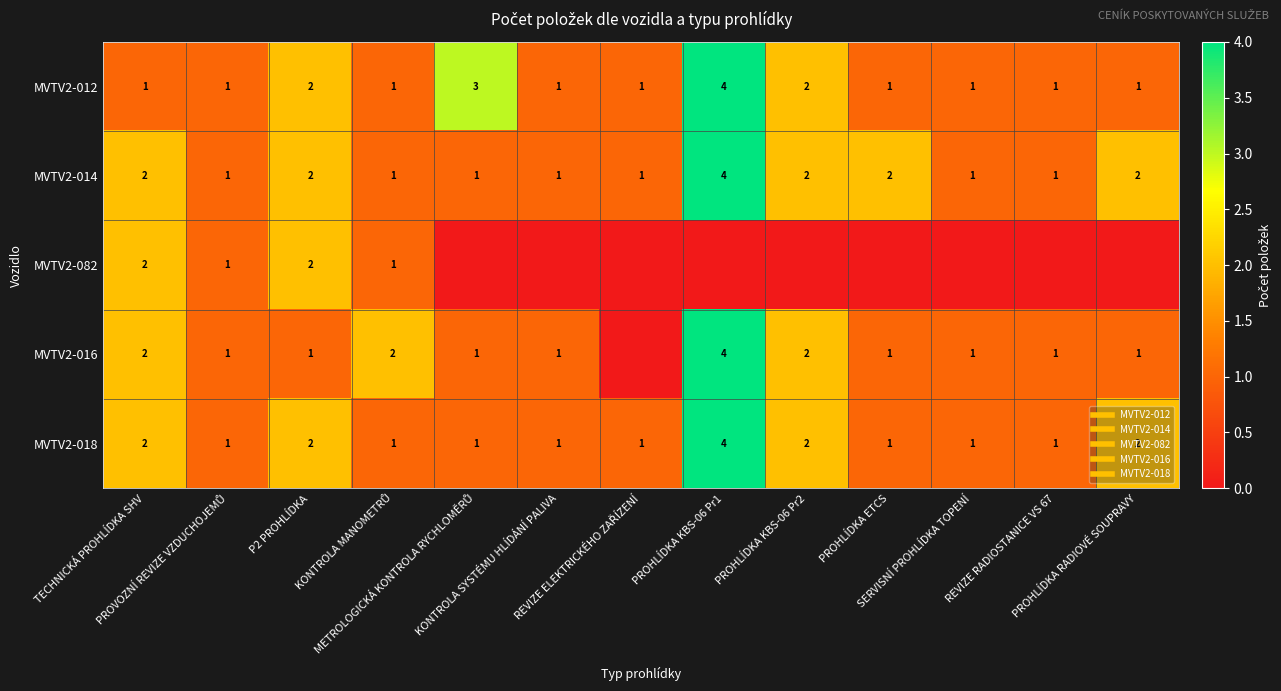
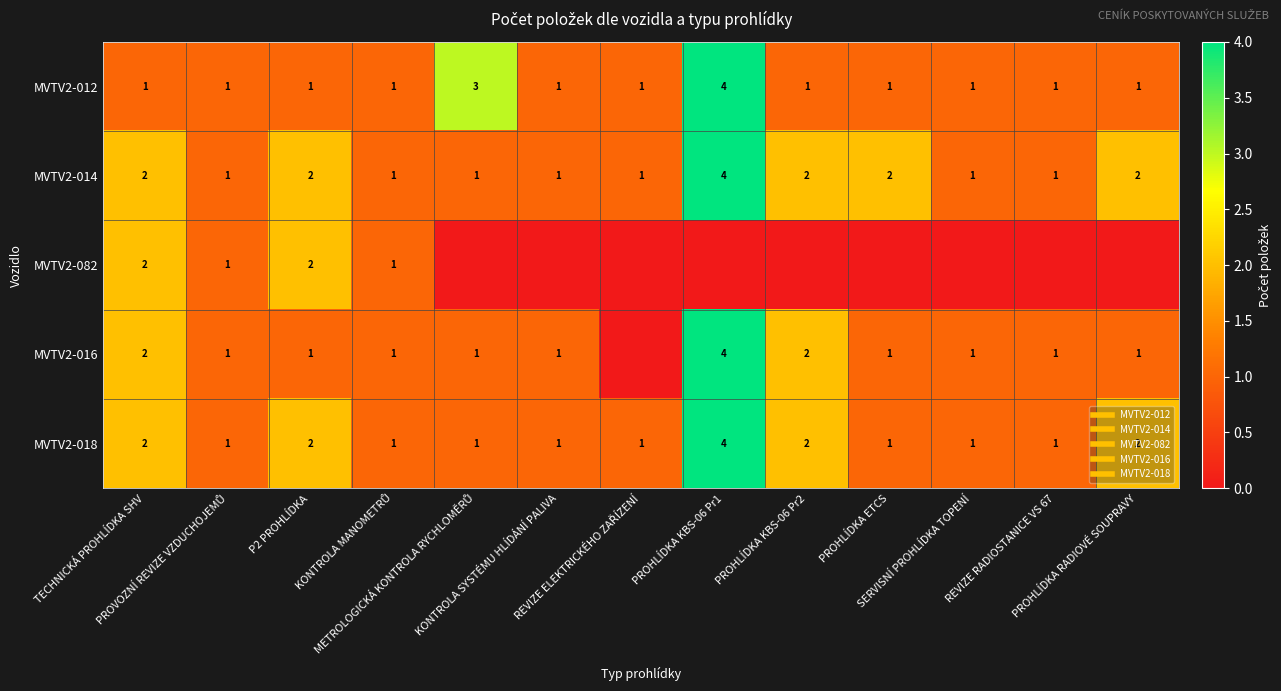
MVTV2-012, P2 PROHLÍDKA: 2 -> 1
MVTV2-012, PROHLÍDKA KBS-06 Pr2: 2 -> 1
MVTV2-016, KONTROLA MANOMETRŮ: 2 -> 1
